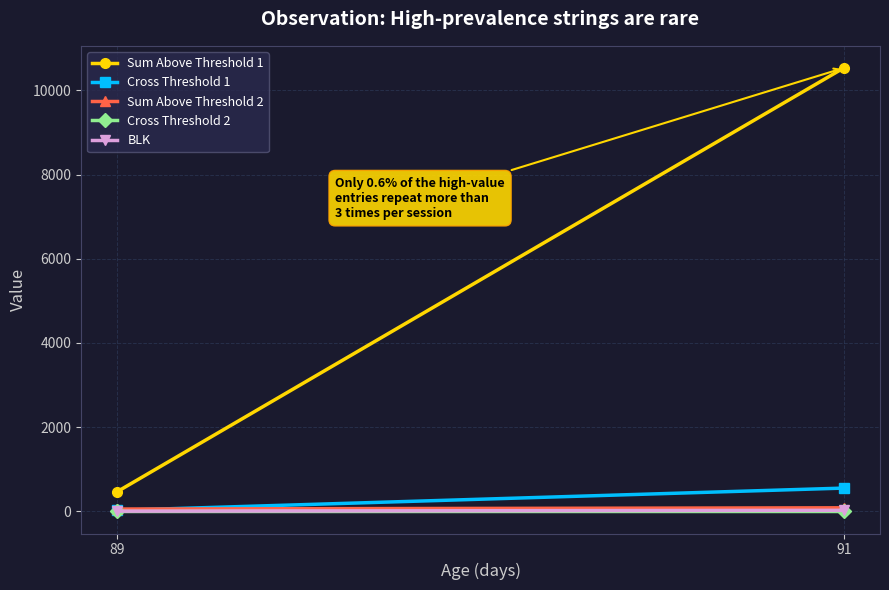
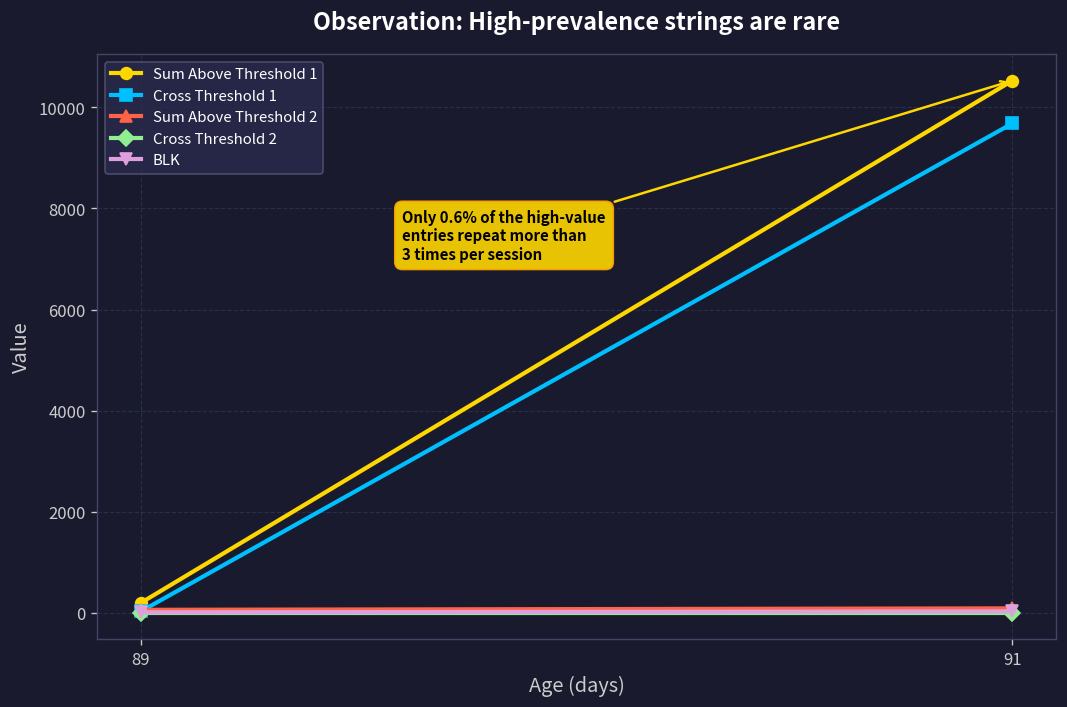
Sum Above Threshold 1, 89: 500 -> 200
Cross Threshold 1, 91: 600 -> 9700
